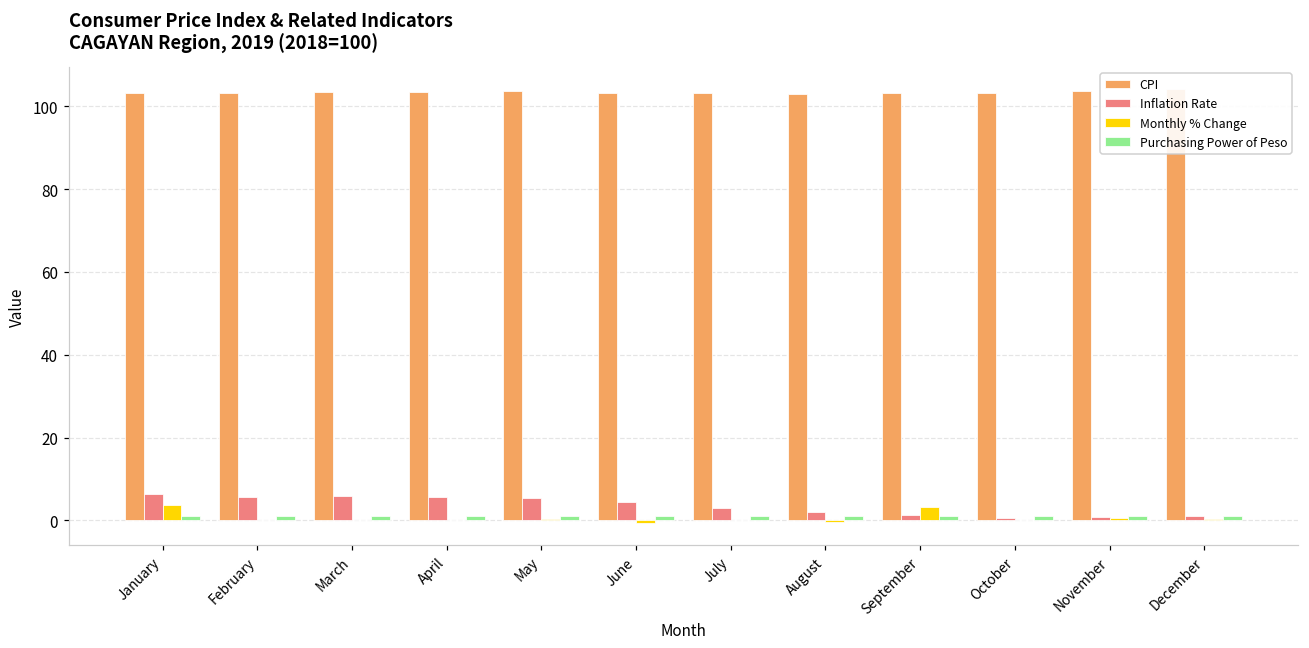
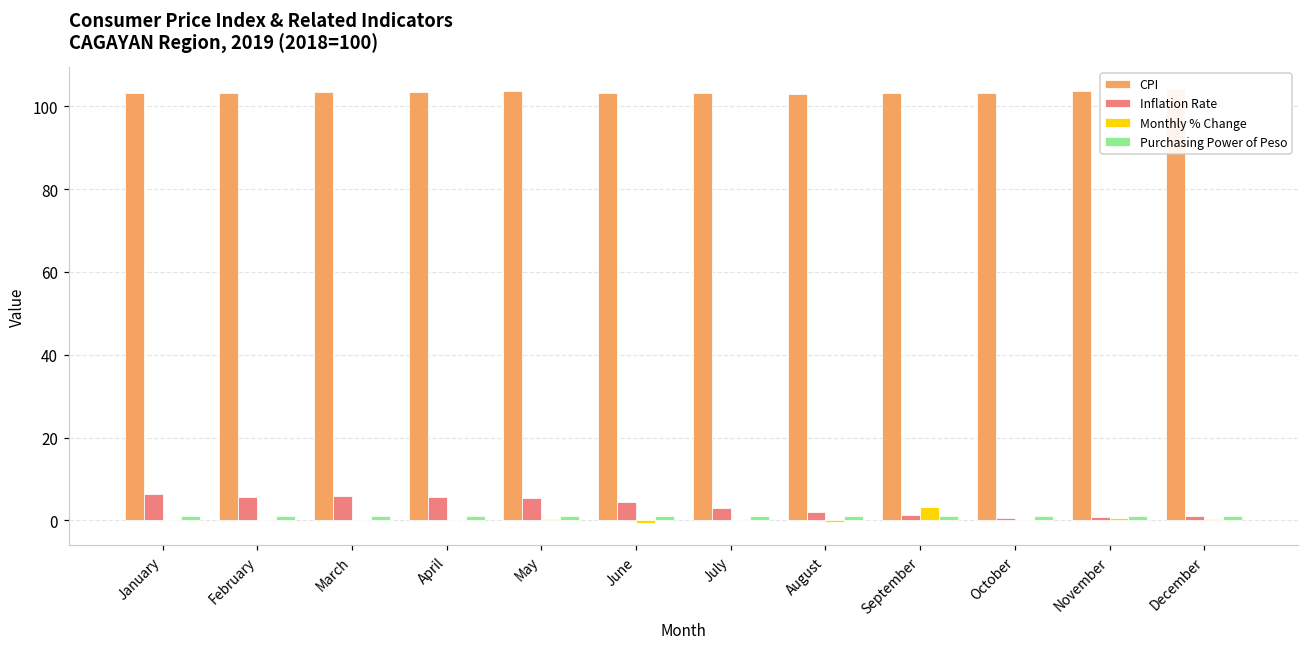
Monthly % Change, January: 4 -> 0
